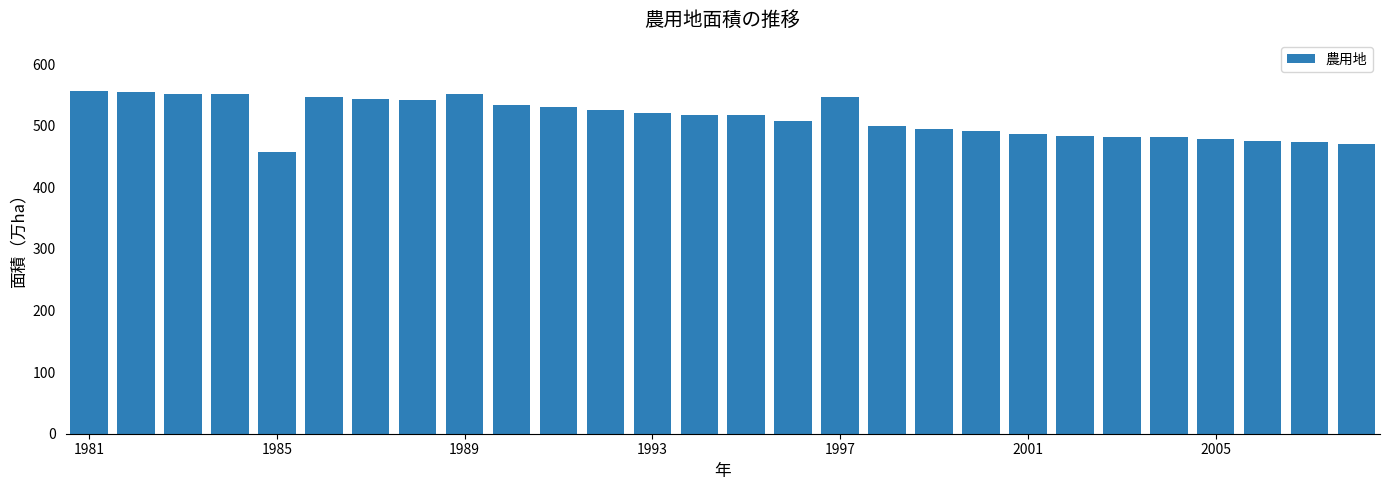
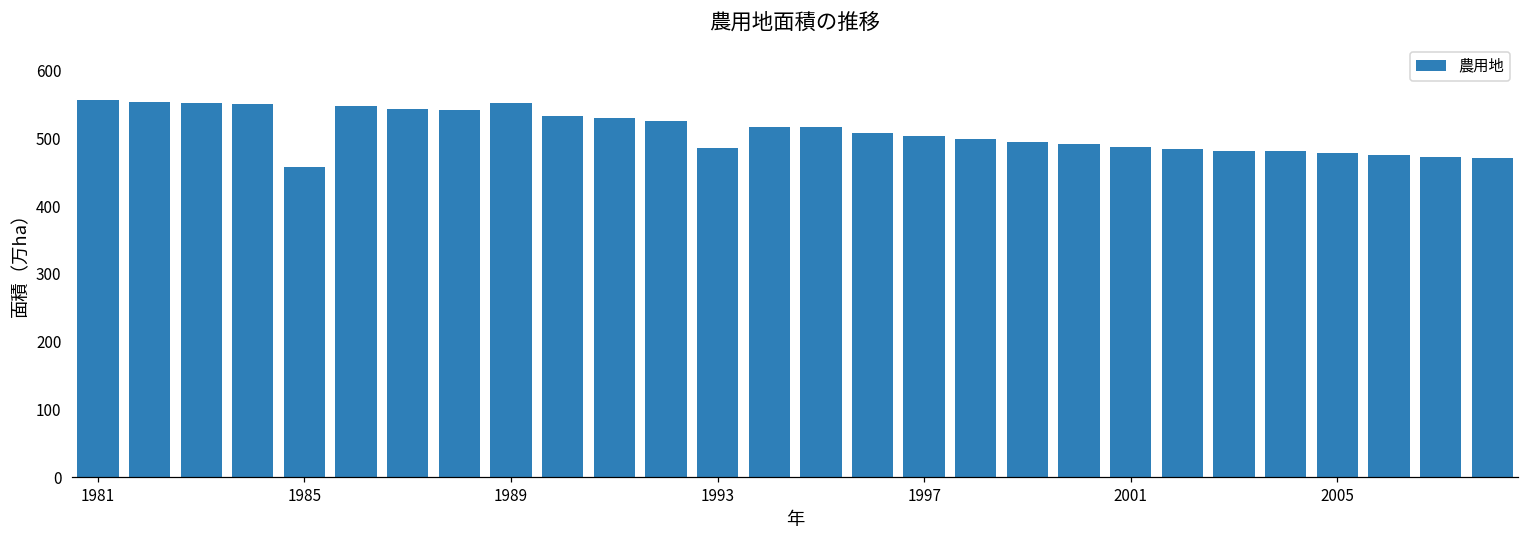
1993: 520 -> 490
1997: 550 -> 500
